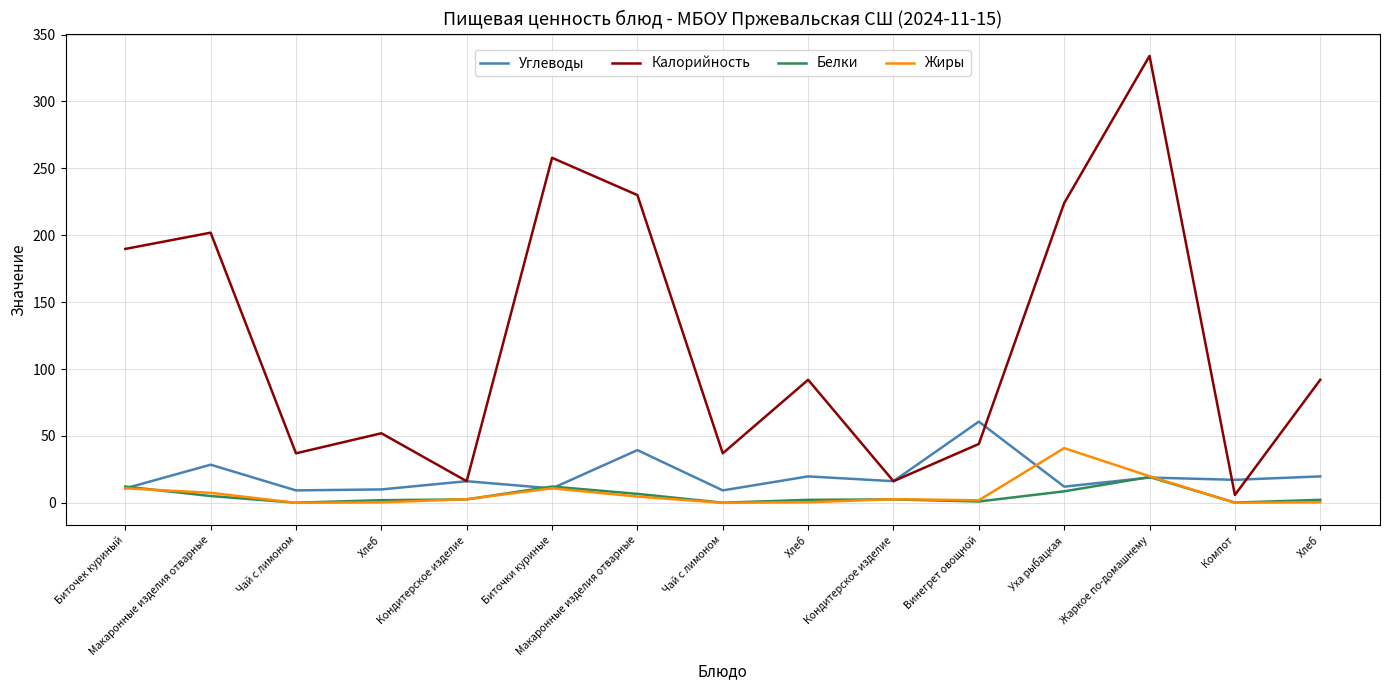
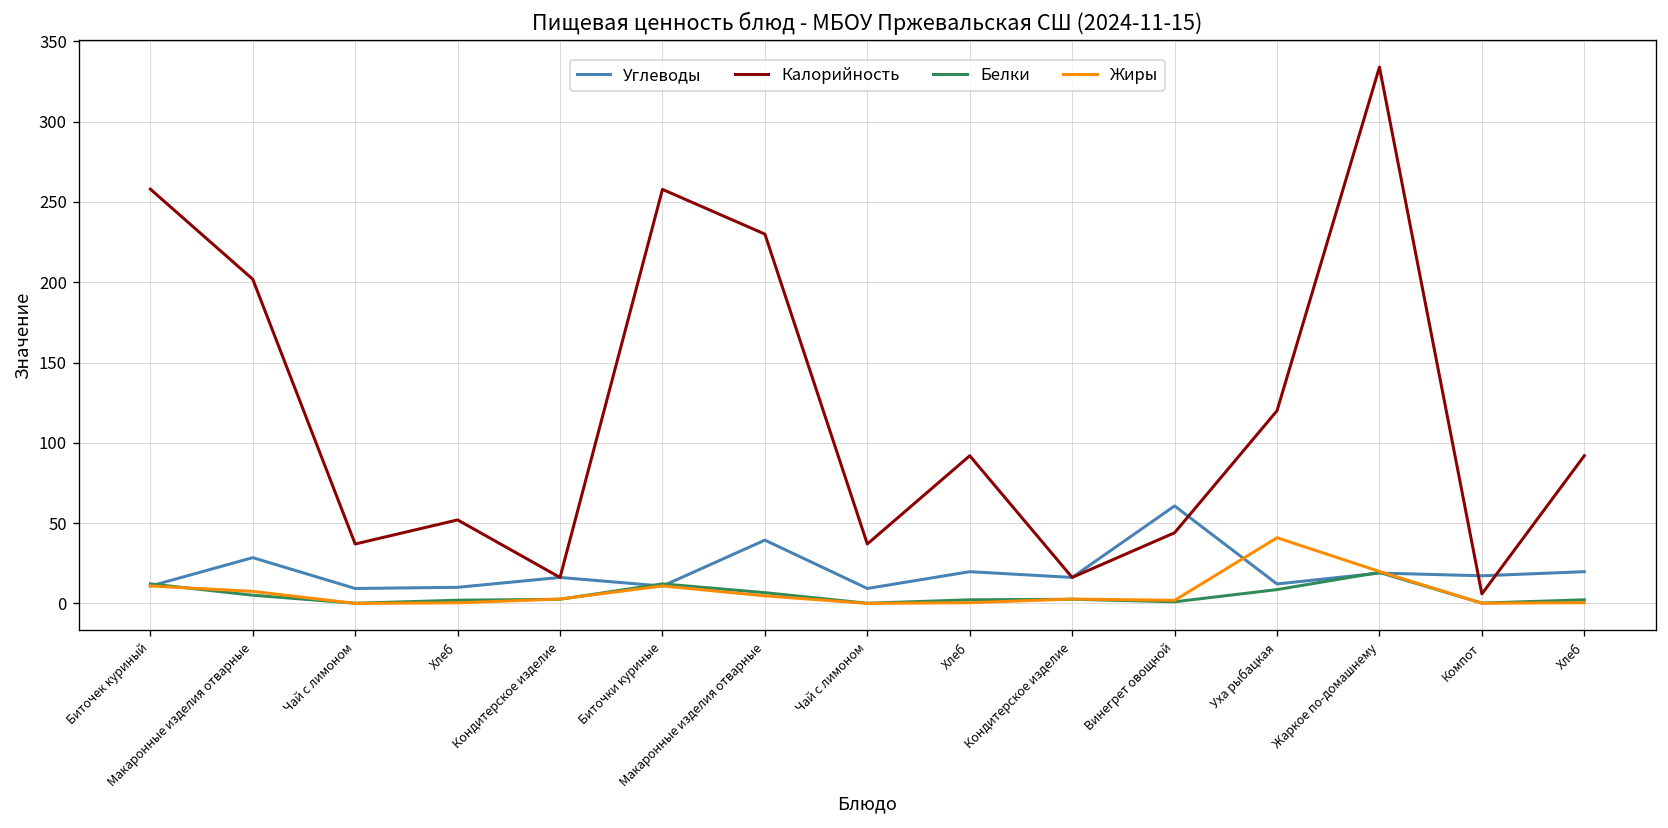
Калорийность, Биточек куриный: 190 -> 258
Калорийность, Уха рыбацкая: 224 -> 120
